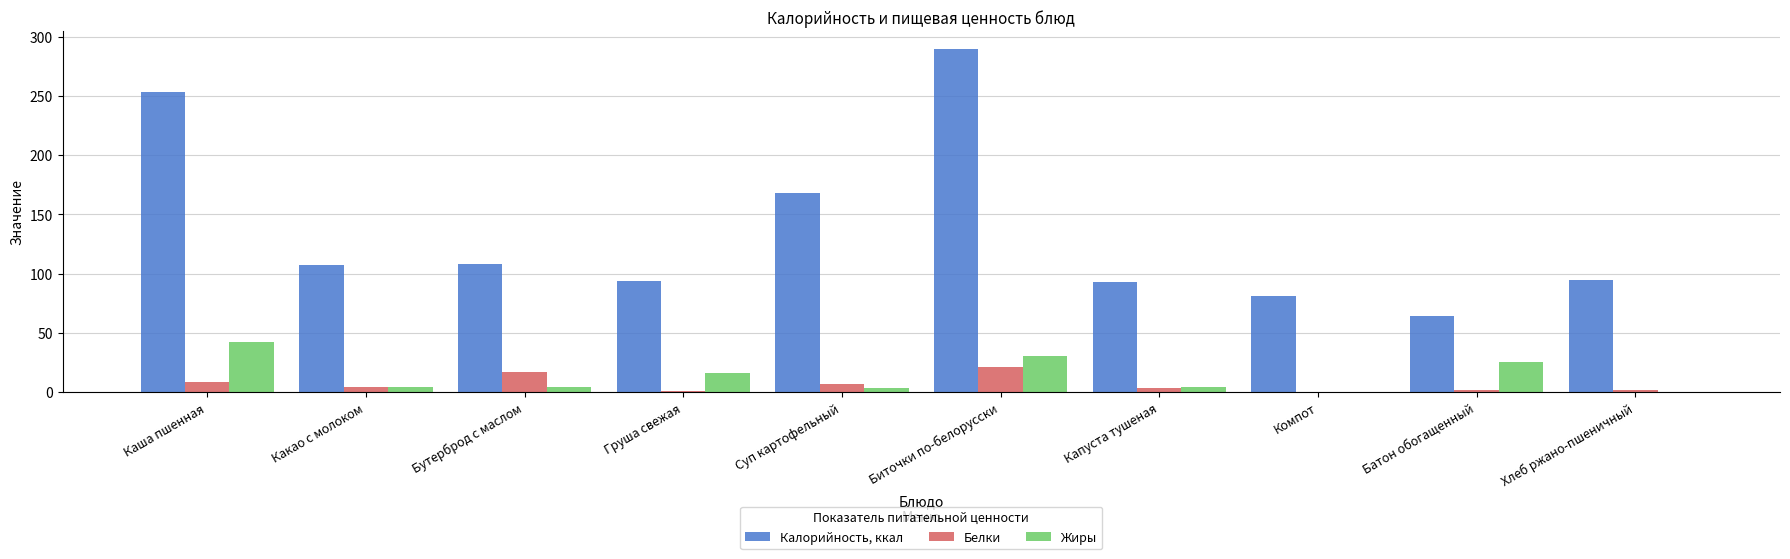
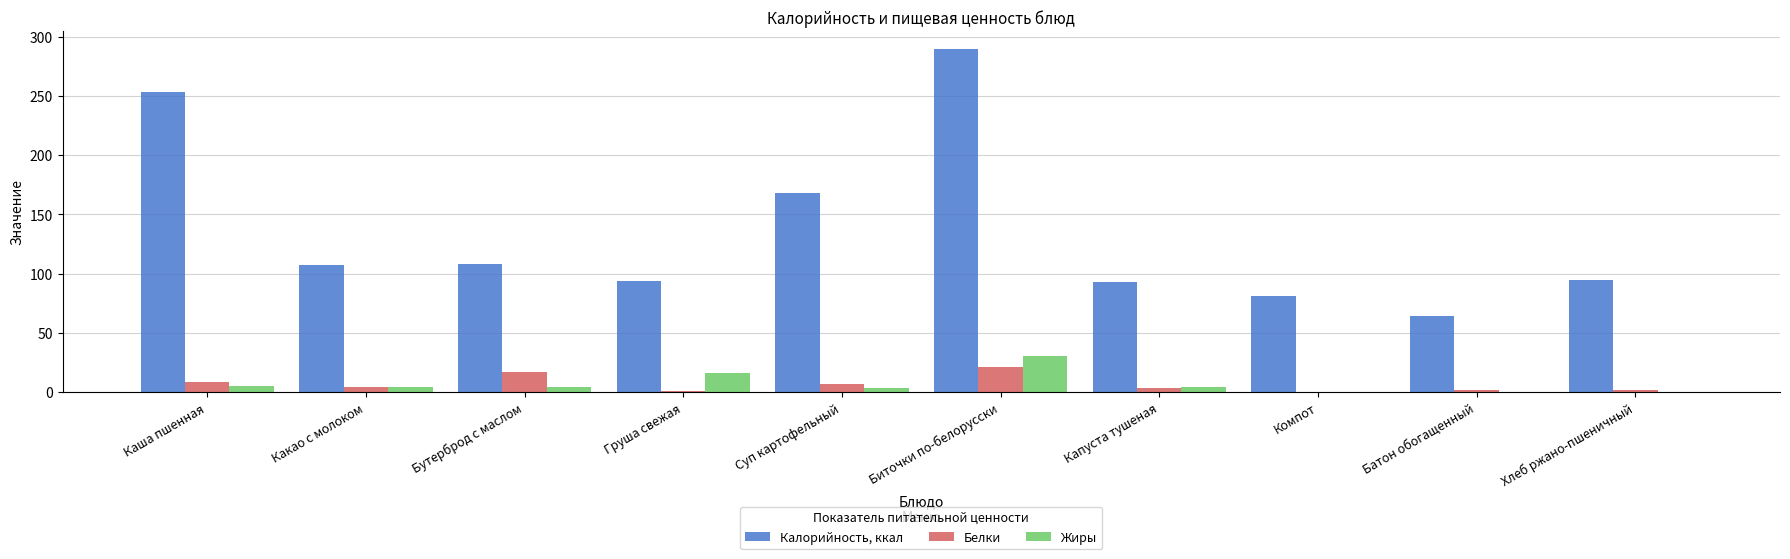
Жиры, Каша пшенная: 42 -> 5
Жиры, Батон обогащенный: 26 -> 1
